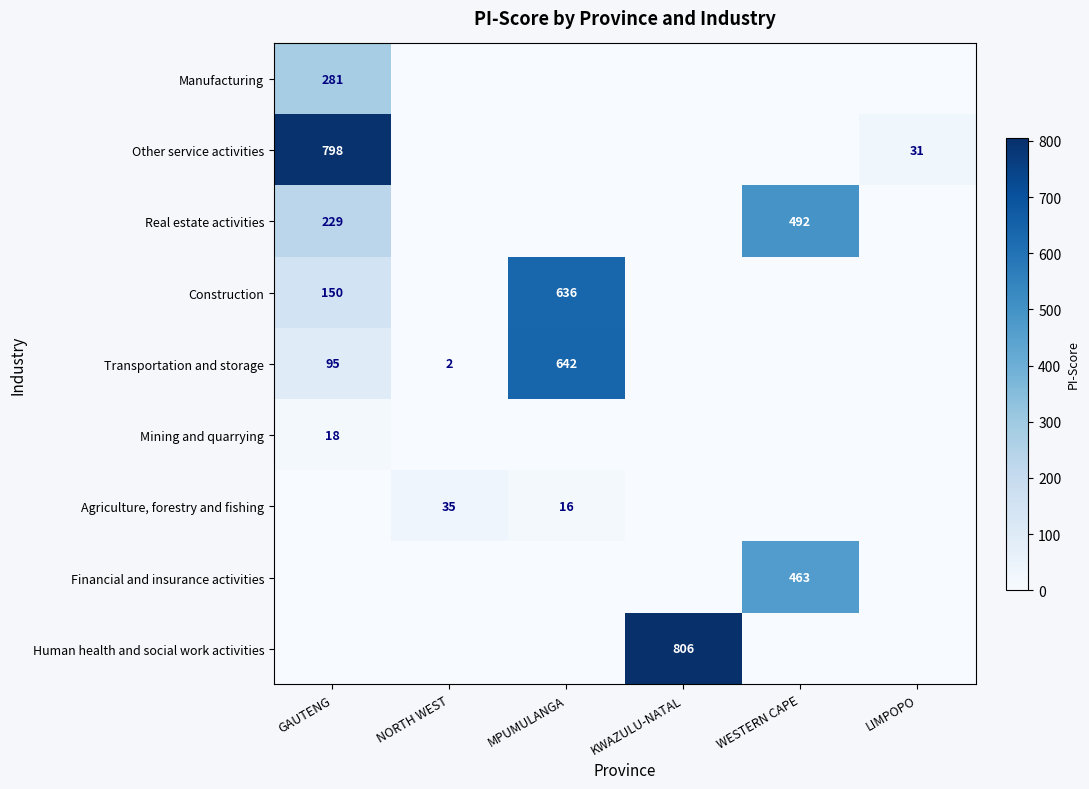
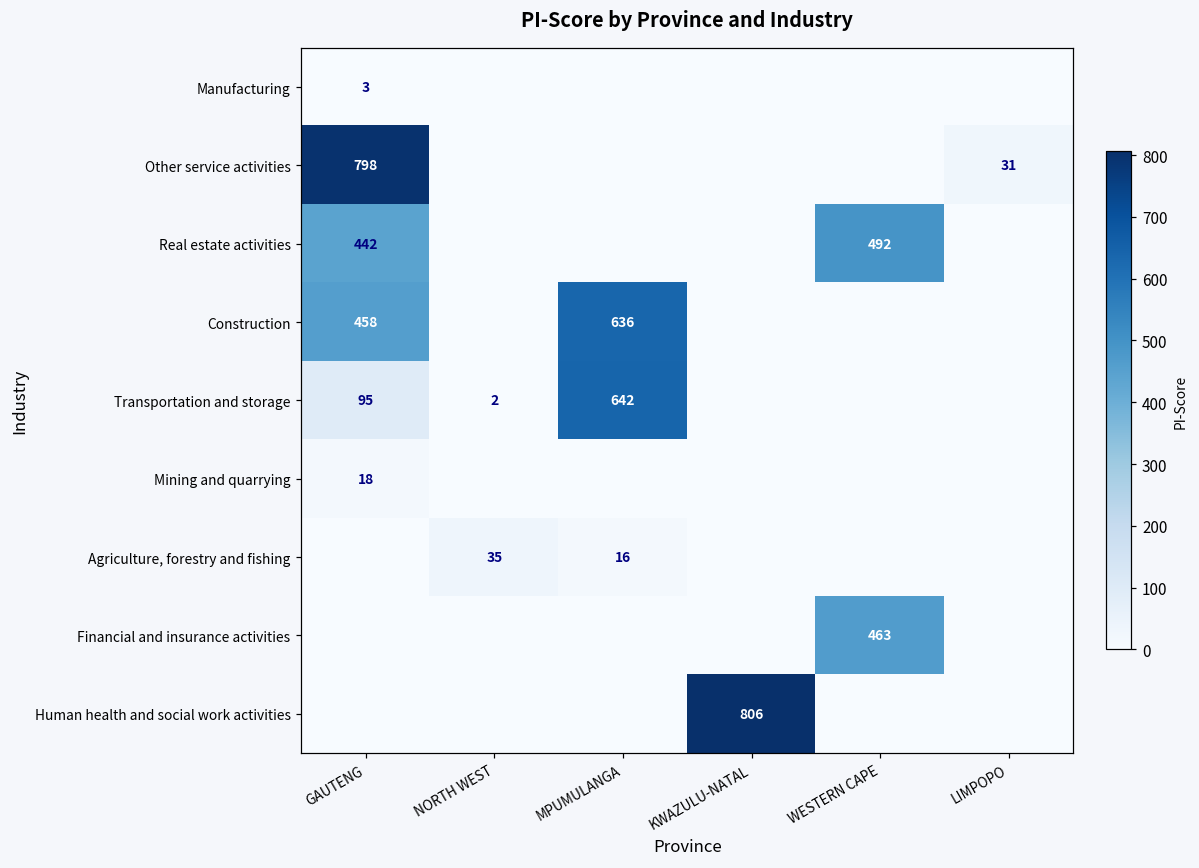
Manufacturing, GAUTENG: 281 -> 3
Real estate activities, GAUTENG: 229 -> 442
Construction, GAUTENG: 150 -> 458
